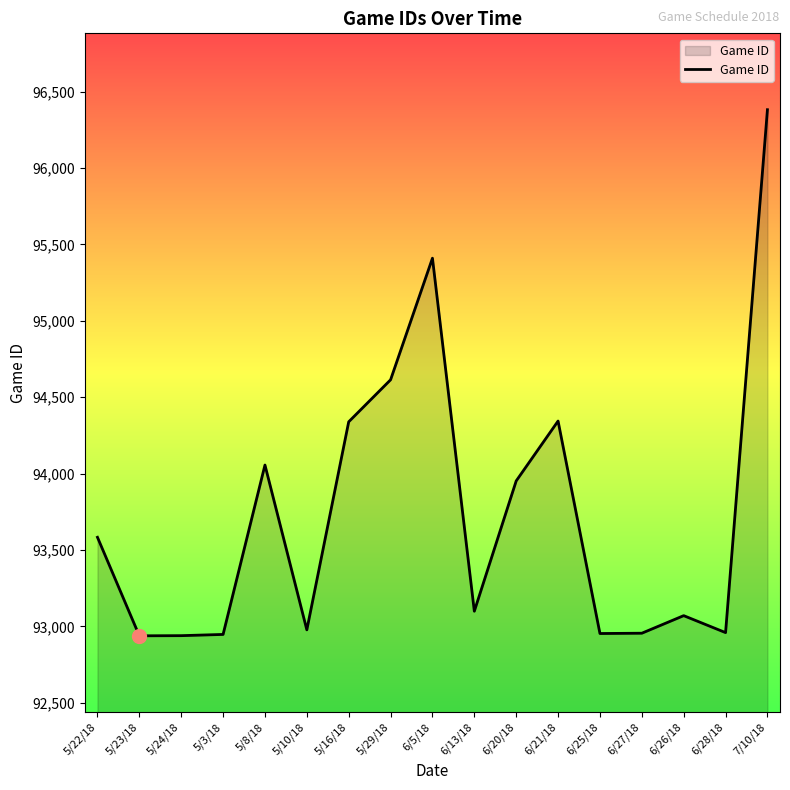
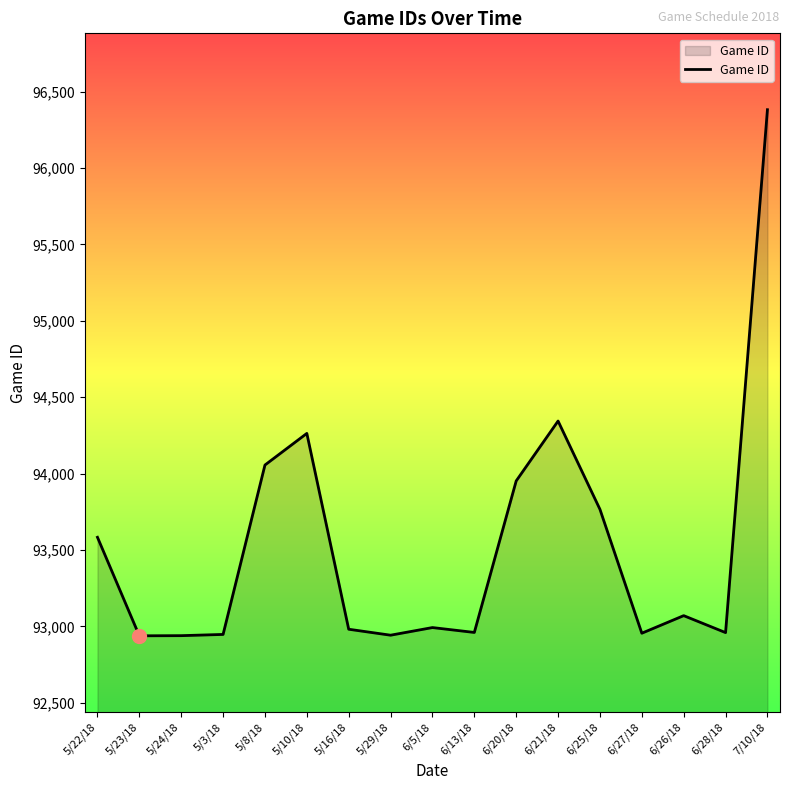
Game ID, 5/10/18: 92,980 -> 94,260
Game ID, 5/16/18: 94,340 -> 92,980
Game ID, 5/29/18: 94,610 -> 92,940
Game ID, 6/5/18: 95,410 -> 92,990
Game ID, 6/13/18: 93,100 -> 92,960
Game ID, 6/25/18: 92,950 -> 93,770
